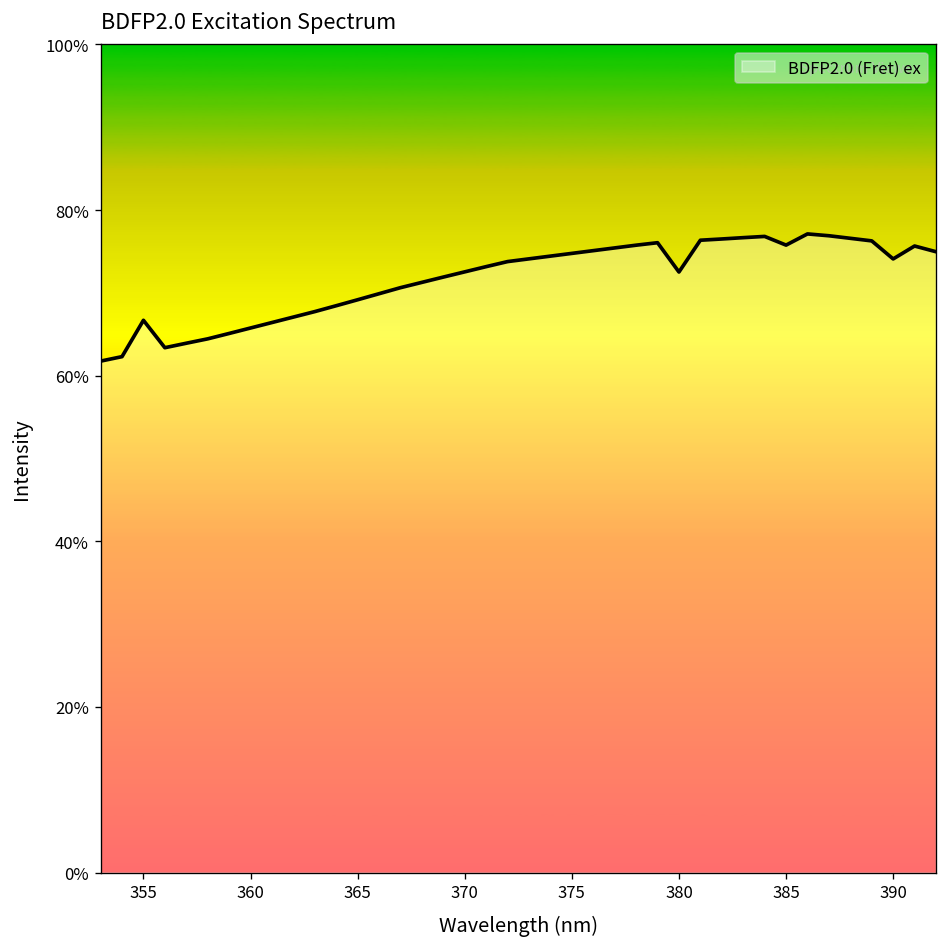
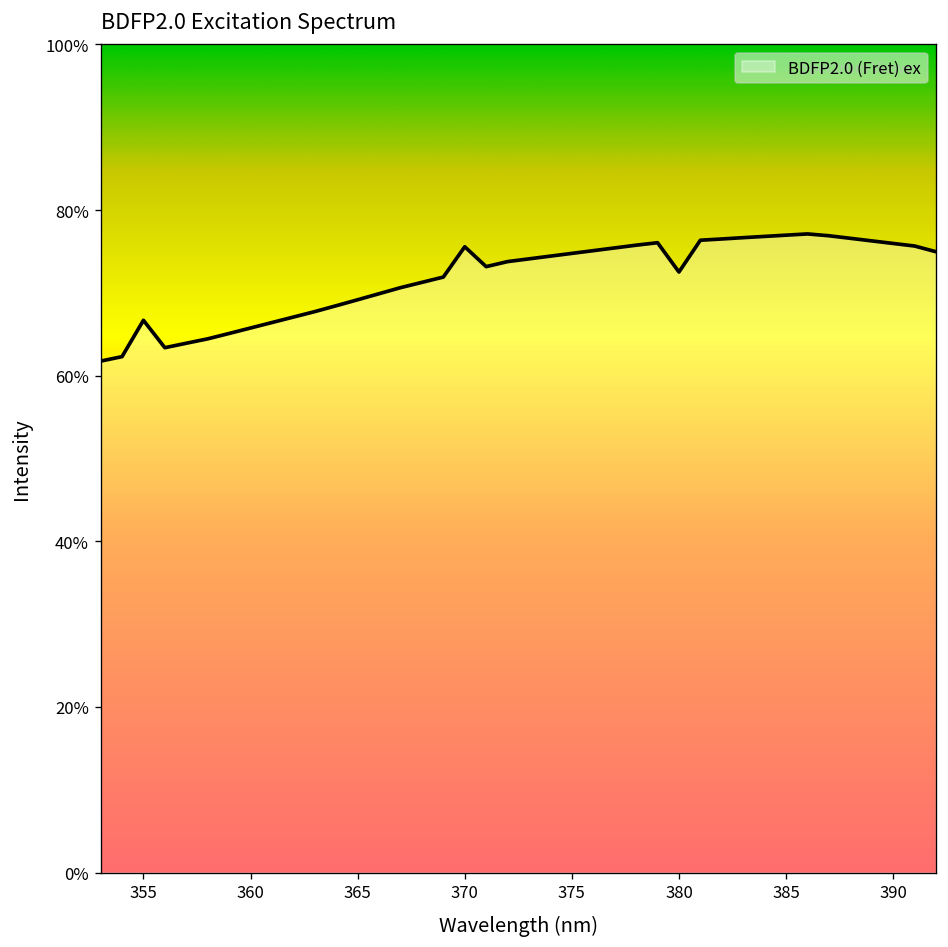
370: 73% -> 76%
385: 76% -> 77%
390: 74% -> 76%
